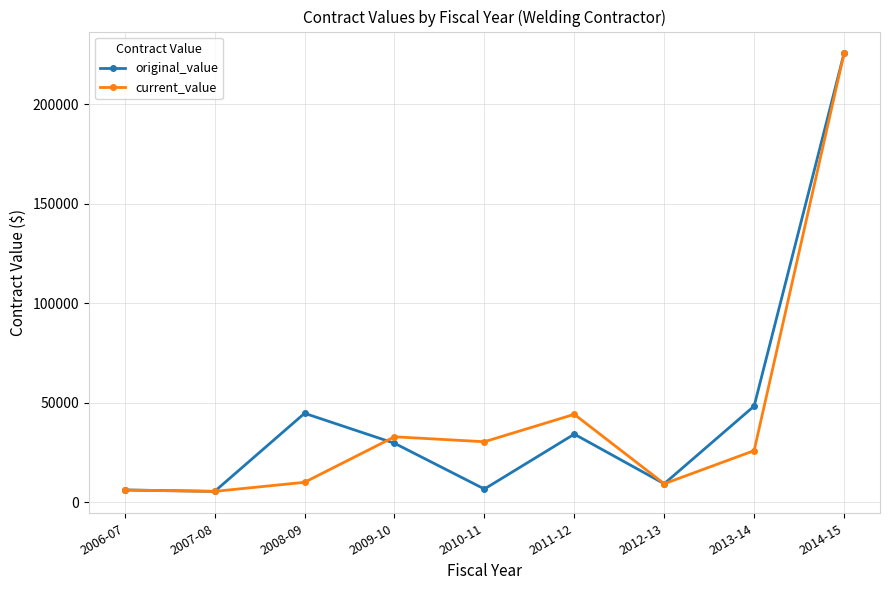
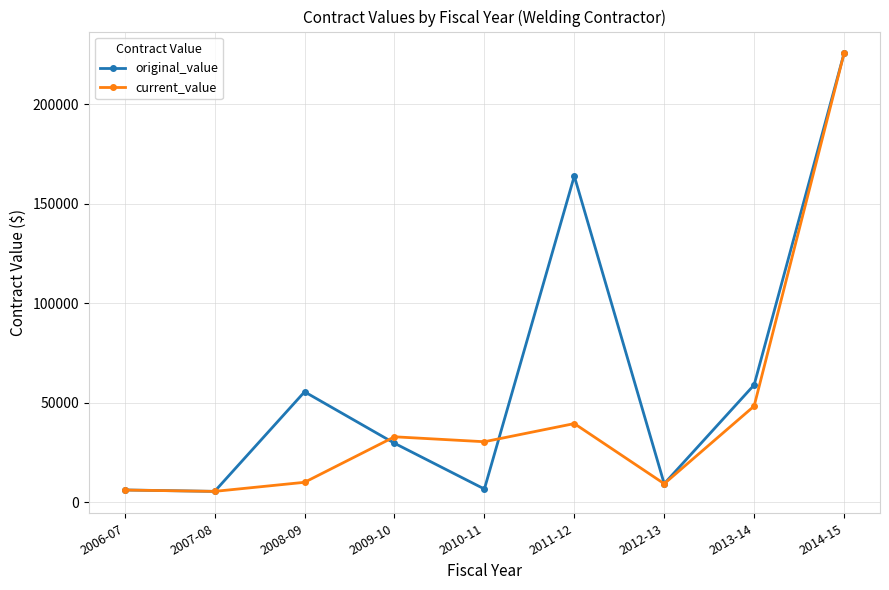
original_value, 2008-09: 45000 -> 55000
original_value, 2011-12: 34000 -> 164000
current_value, 2011-12: 44000 -> 40000
original_value, 2013-14: 48000 -> 59000
current_value, 2013-14: 26000 -> 48000
